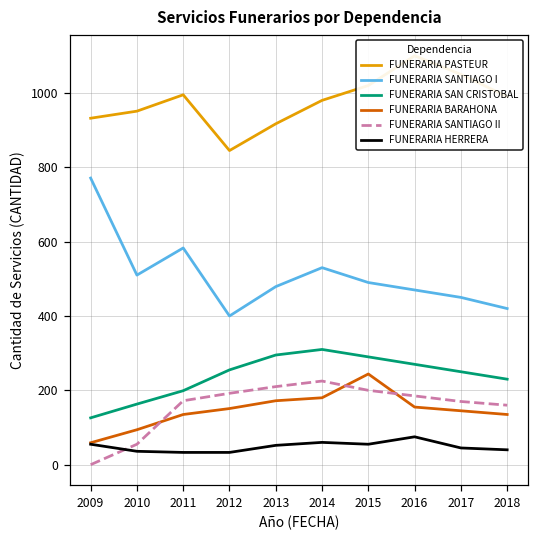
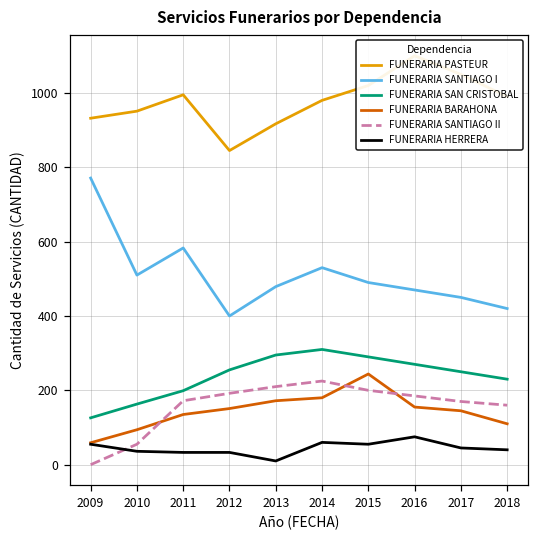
FUNERARIA HERRERA, 2013: 50 -> 10
FUNERARIA BARAHONA, 2018: 140 -> 110
